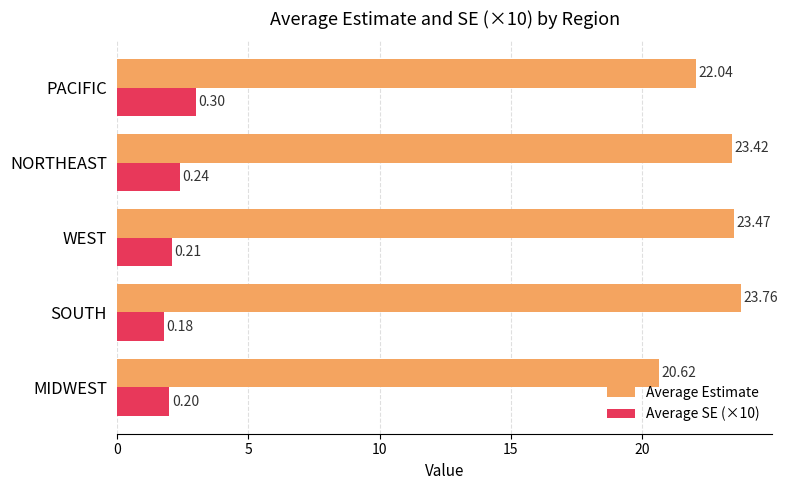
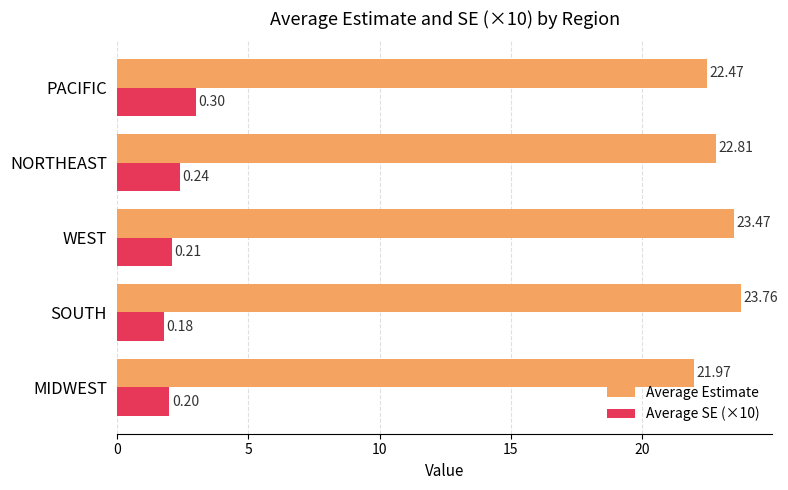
Average Estimate, PACIFIC: 22.04 -> 22.47
Average Estimate, NORTHEAST: 23.42 -> 22.81
Average Estimate, MIDWEST: 20.62 -> 21.97
